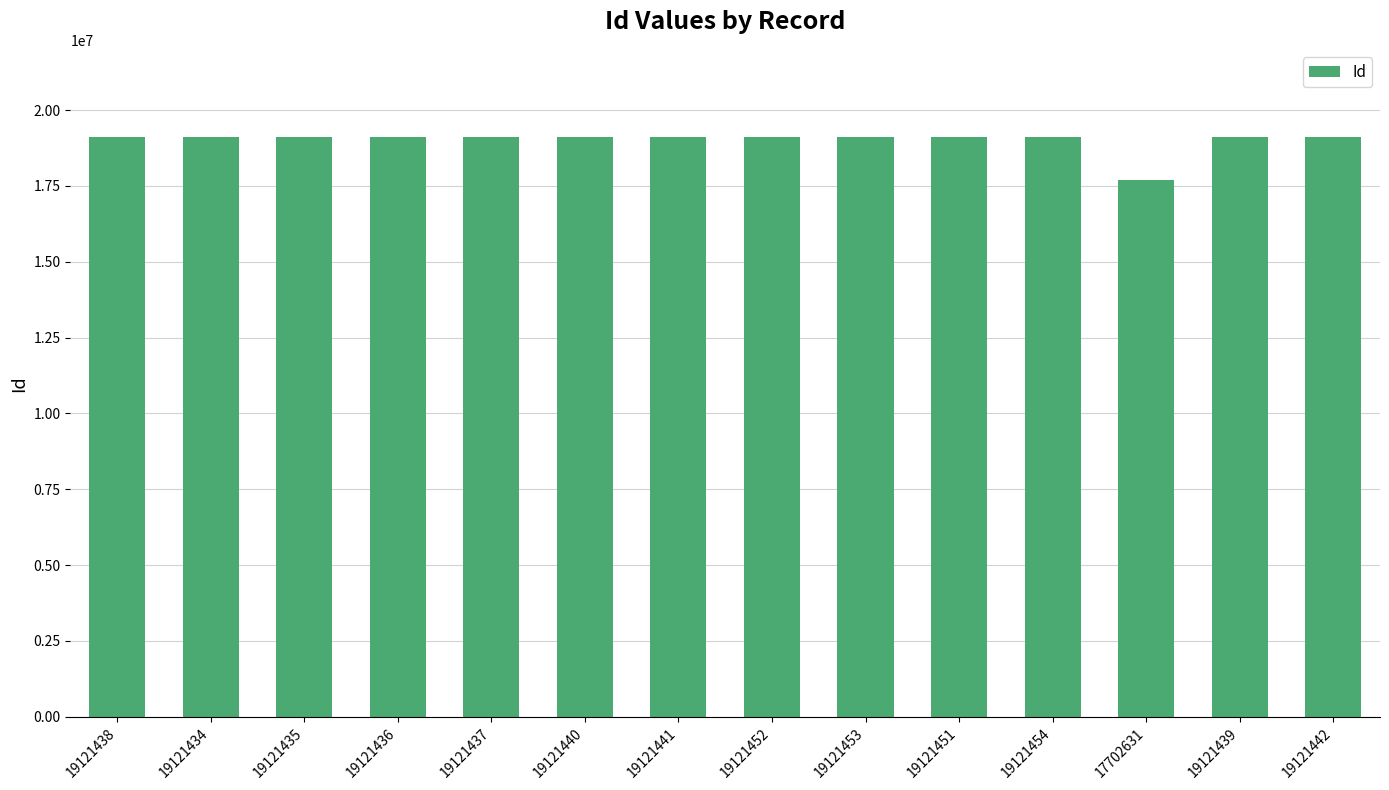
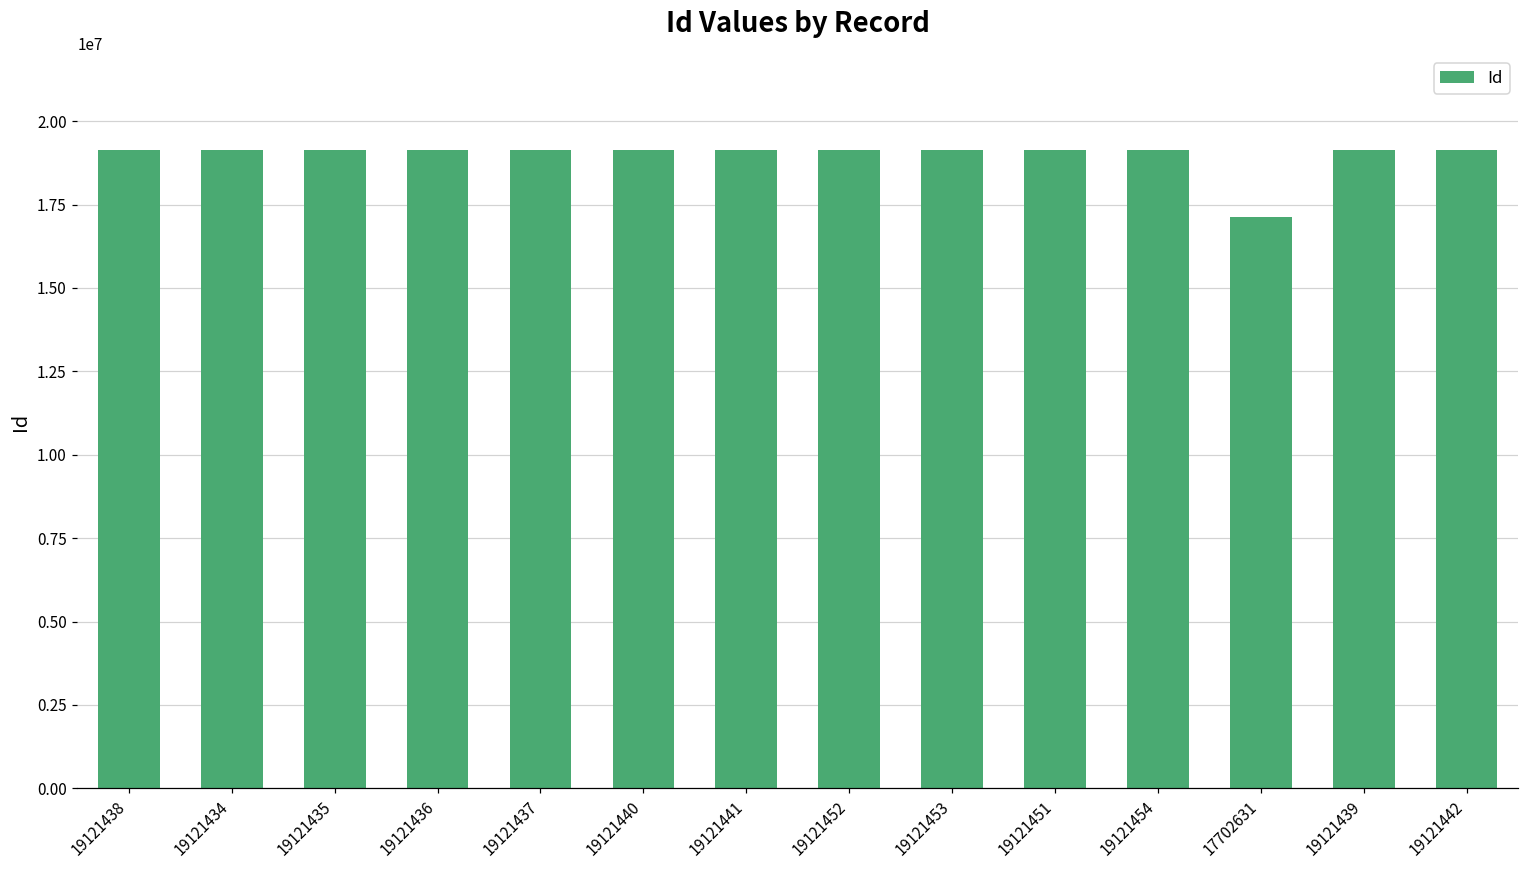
17702631: 17700000 -> 17100000
